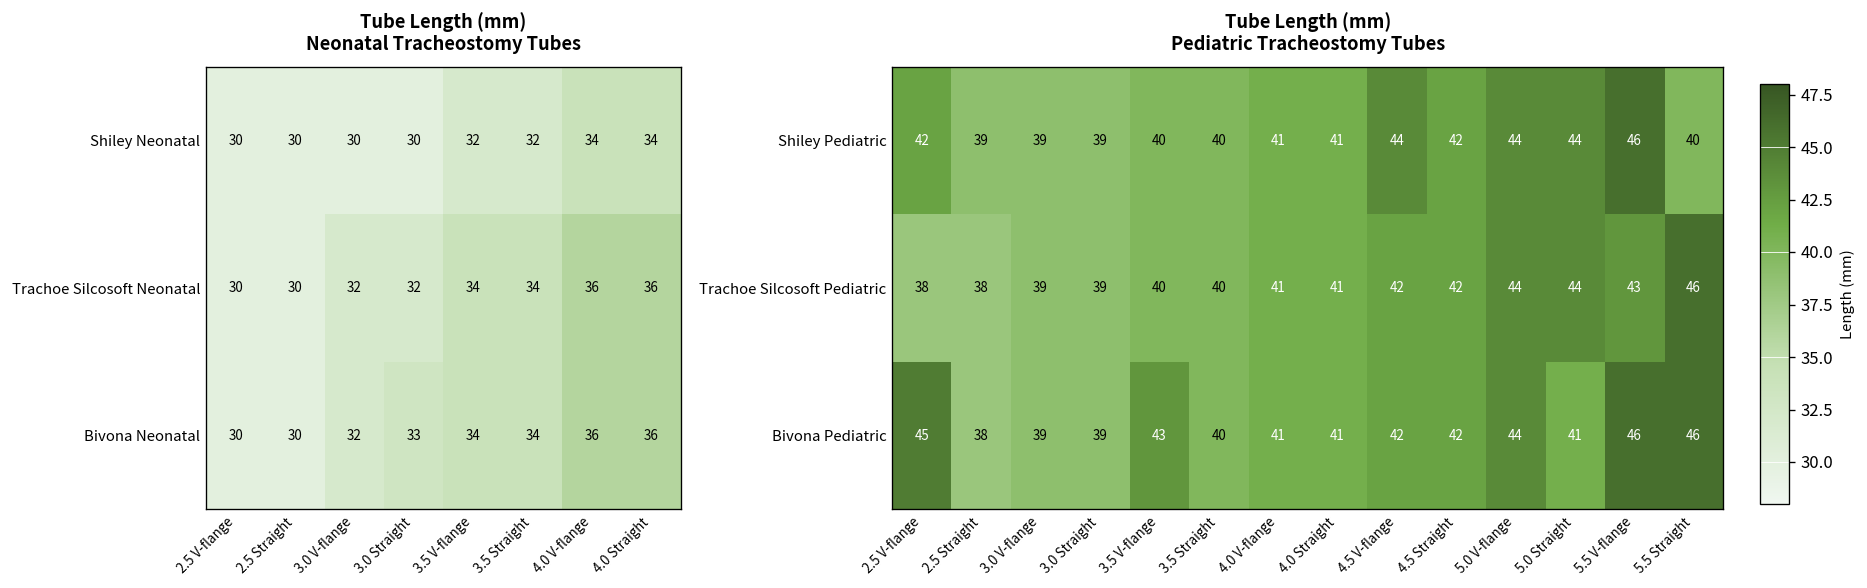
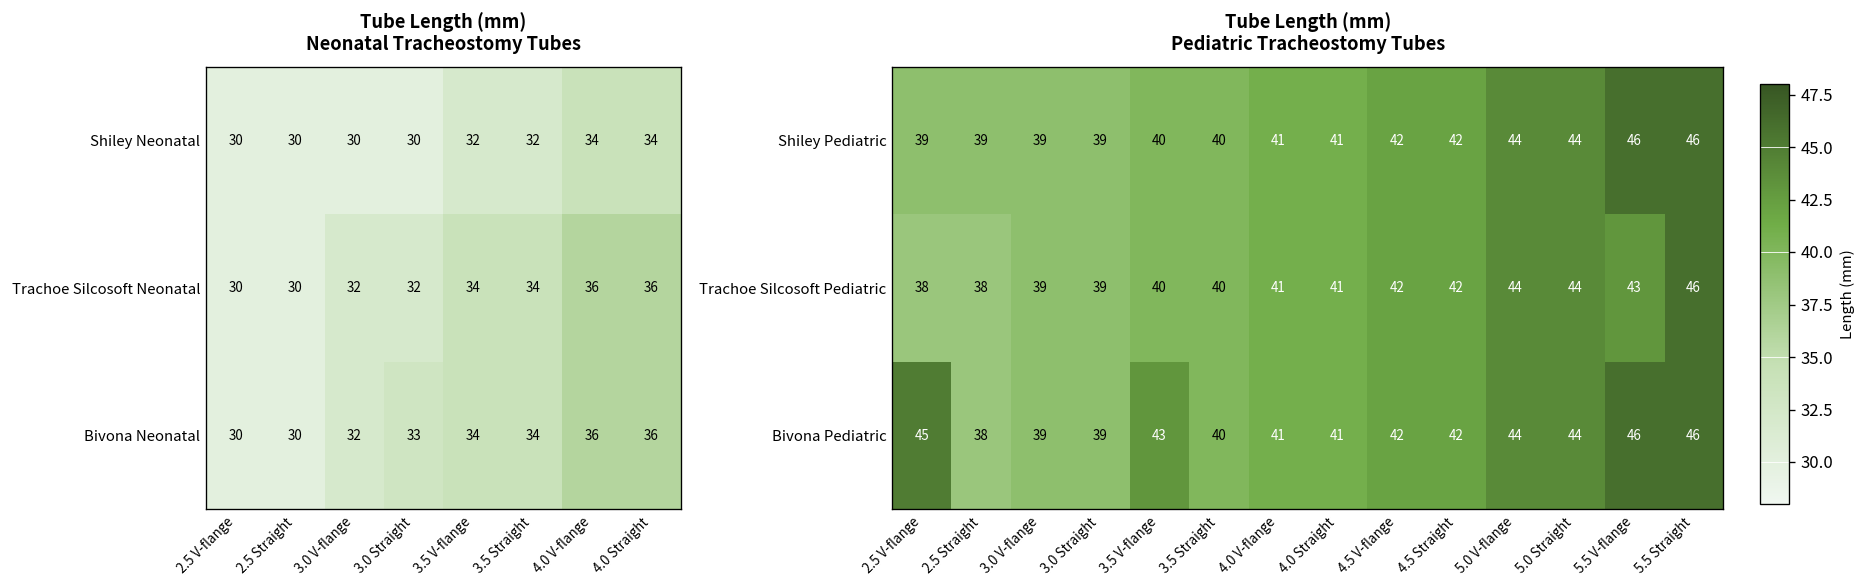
Tube Length (mm) Pediatric Tracheostomy Tubes, Shiley Pediatric, 2.5 V-flange: 42 -> 39
Tube Length (mm) Pediatric Tracheostomy Tubes, Shiley Pediatric, 4.5 V-flange: 44 -> 42
Tube Length (mm) Pediatric Tracheostomy Tubes, Shiley Pediatric, 5.5 Straight: 40 -> 46
Tube Length (mm) Pediatric Tracheostomy Tubes, Bivona Pediatric, 5.0 Straight: 41 -> 44
